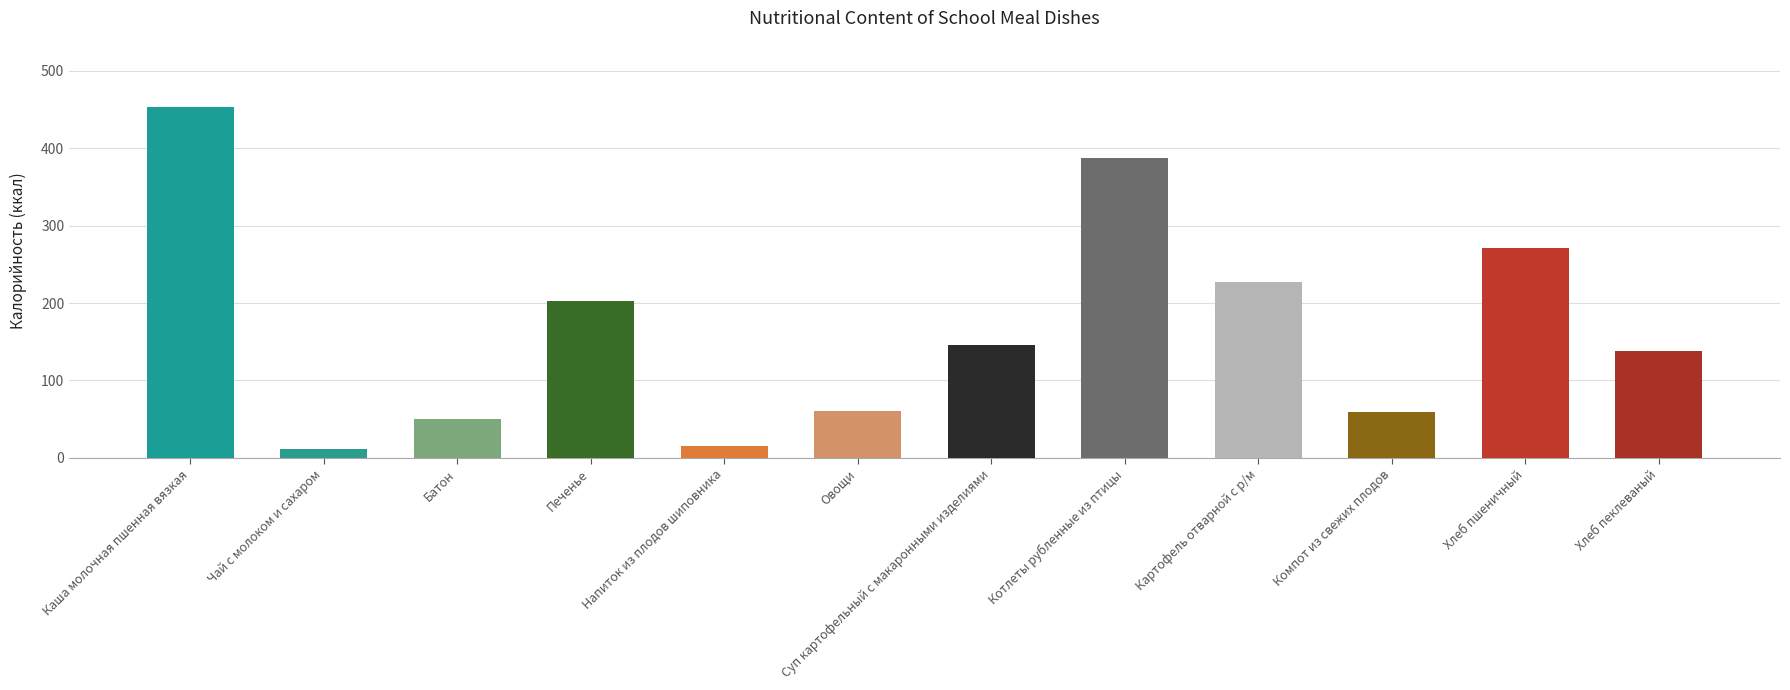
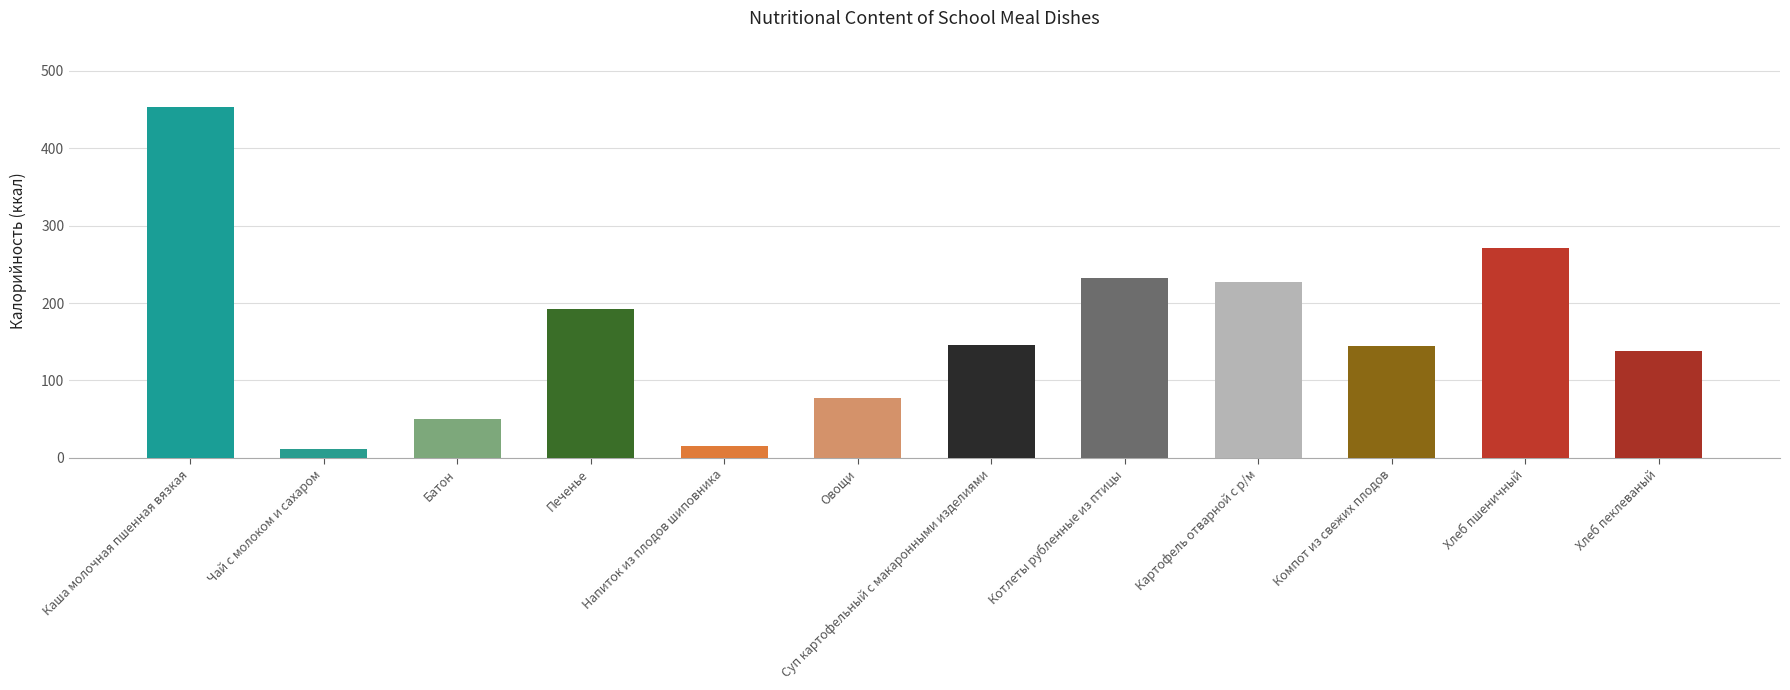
Печенье: 200 -> 190
Овощи: 60 -> 80
Котлеты рубленные из птицы: 390 -> 230
Компот из свежих плодов: 60 -> 140
